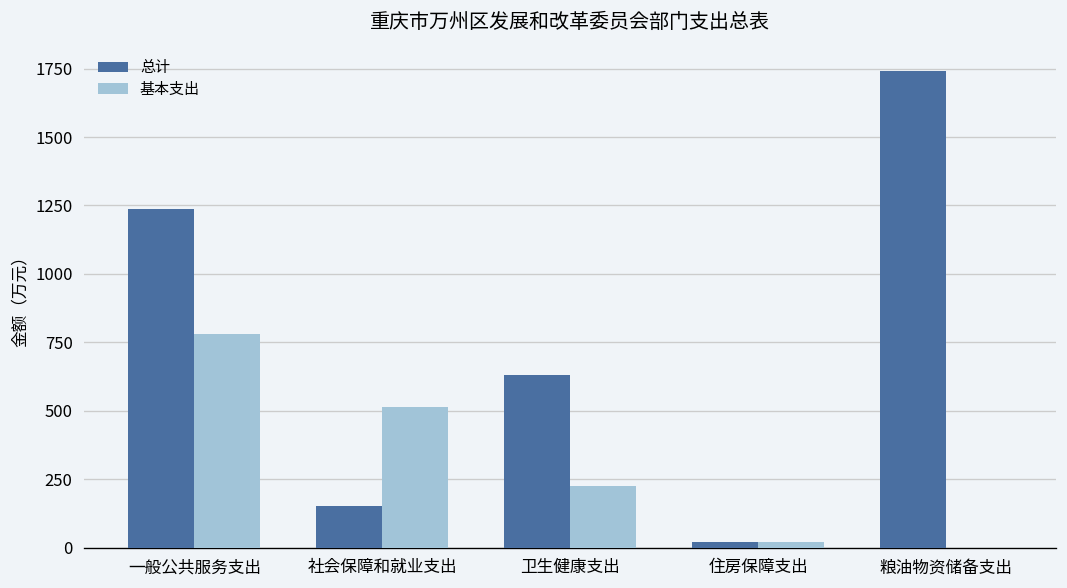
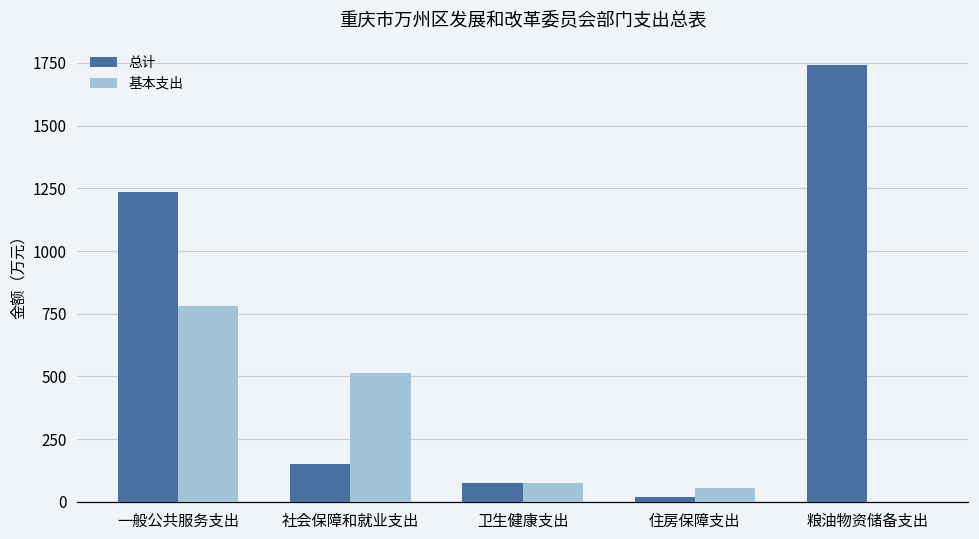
总计, 卫生健康支出: 630 -> 80
基本支出, 卫生健康支出: 220 -> 80
基本支出, 住房保障支出: 20 -> 50
